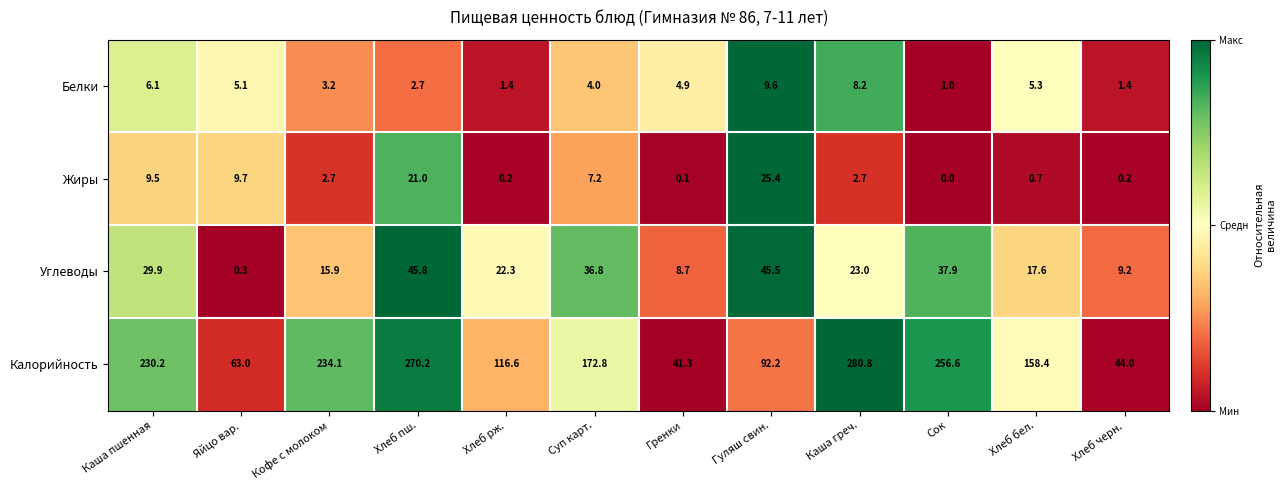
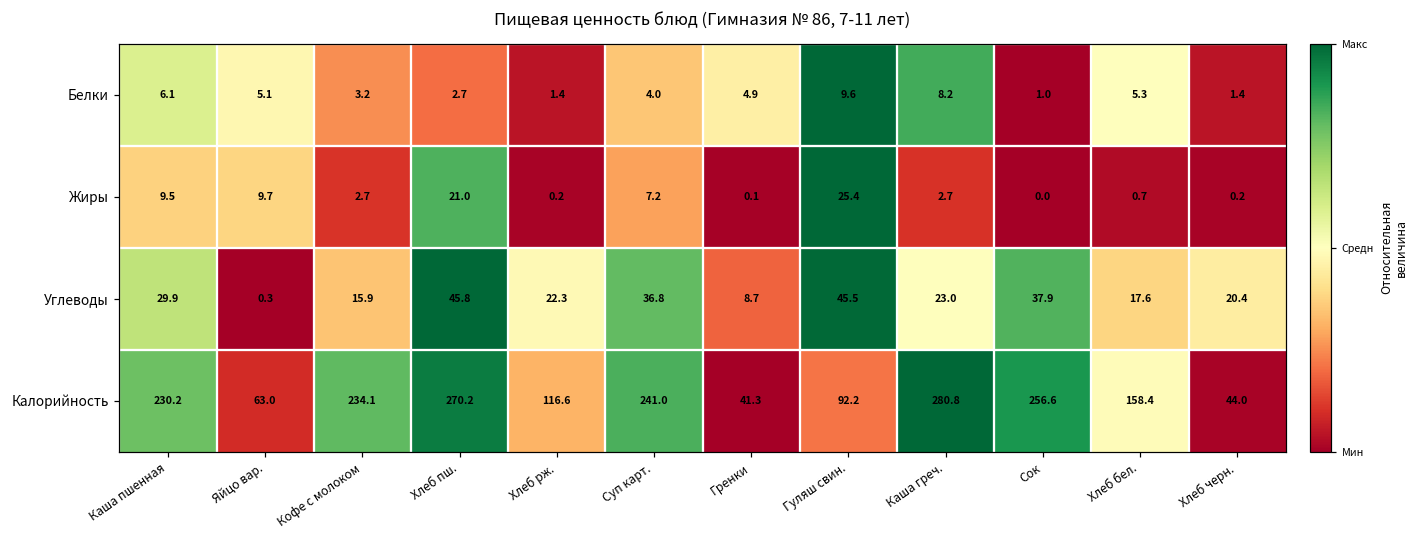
Углеводы, Хлеб черн.: 9.2 -> 20.4
Калорийность, Суп карт.: 172.8 -> 241.0
